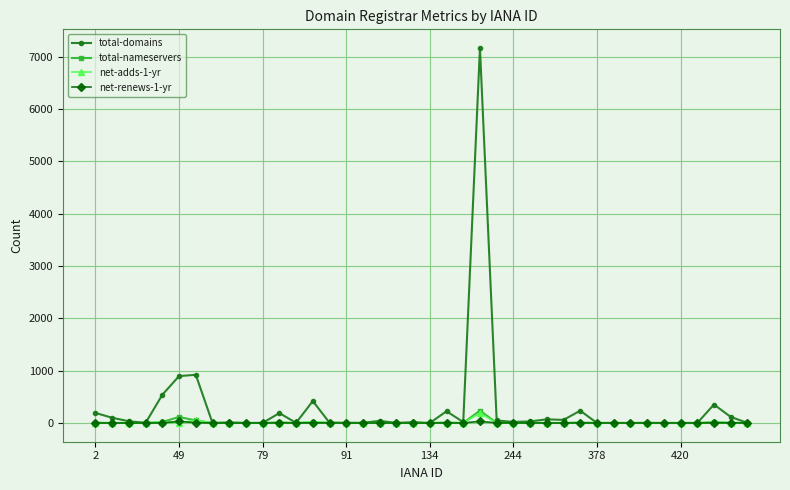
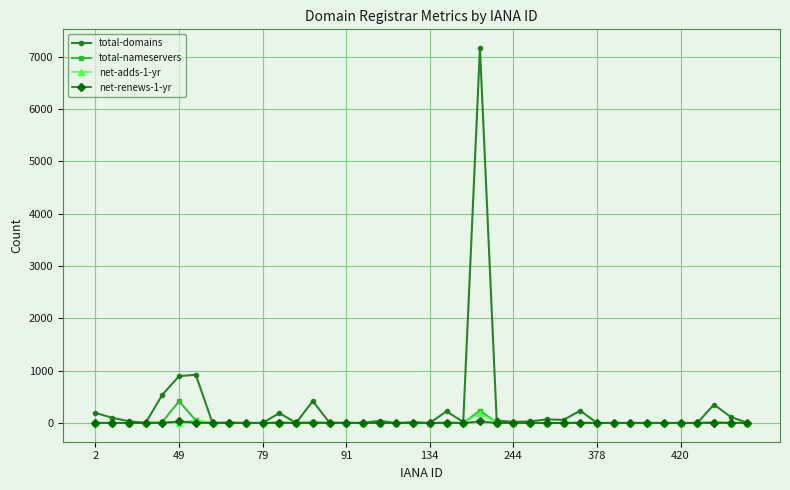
total-nameservers, 49: 100 -> 400
